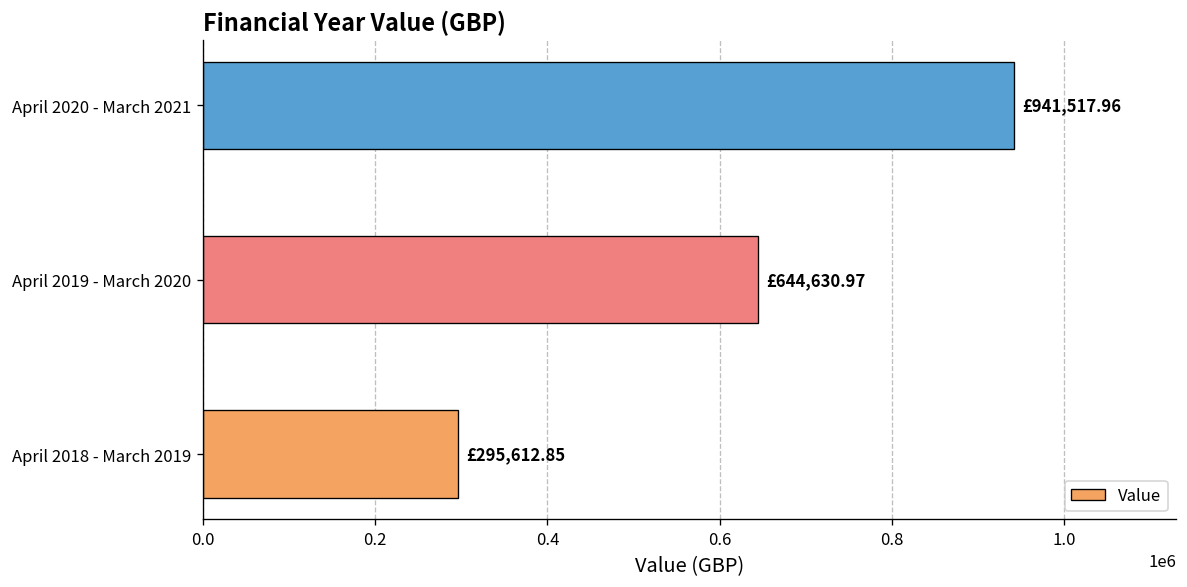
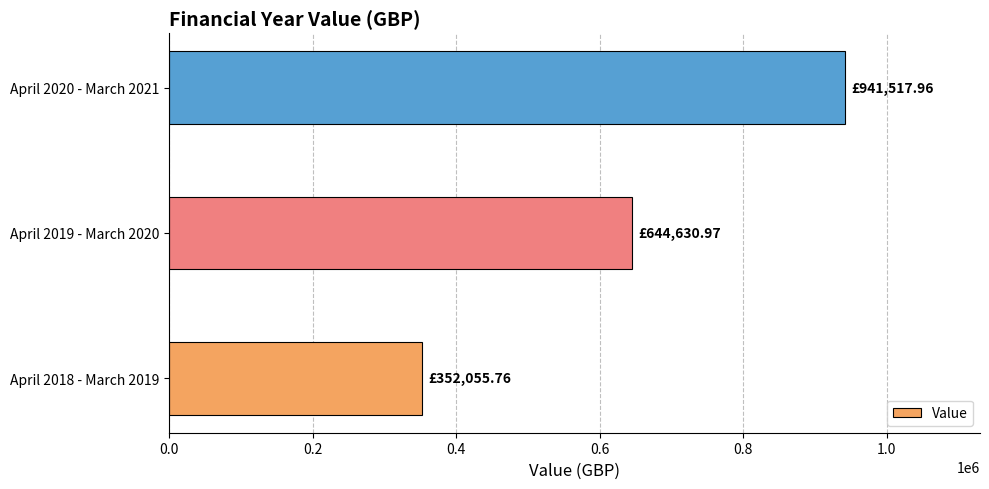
April 2018 - March 2019: £295,612.85 -> £352,055.76
